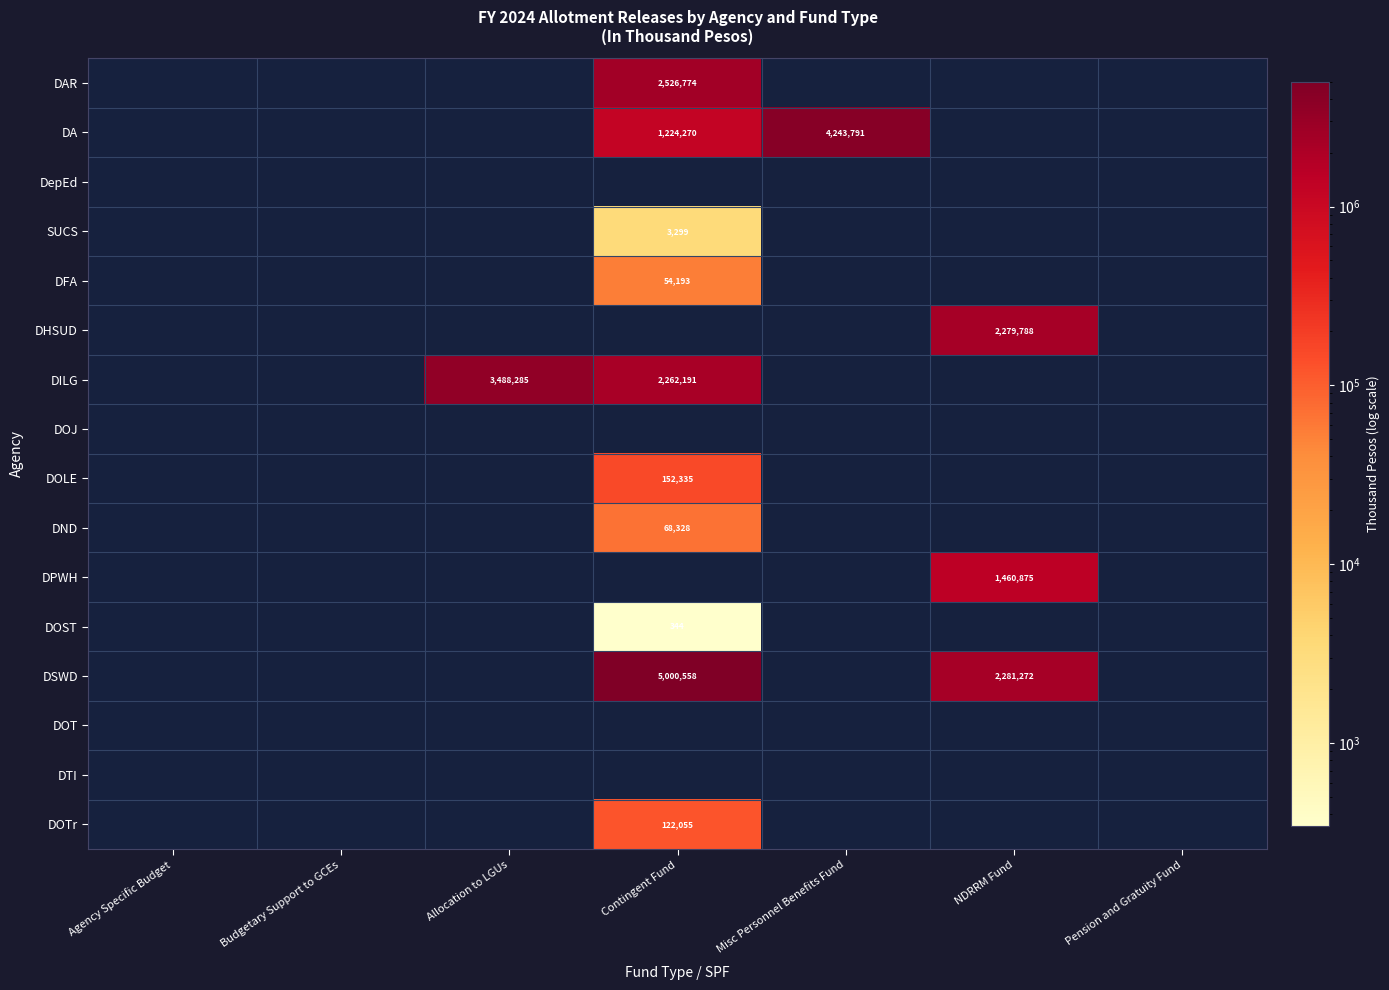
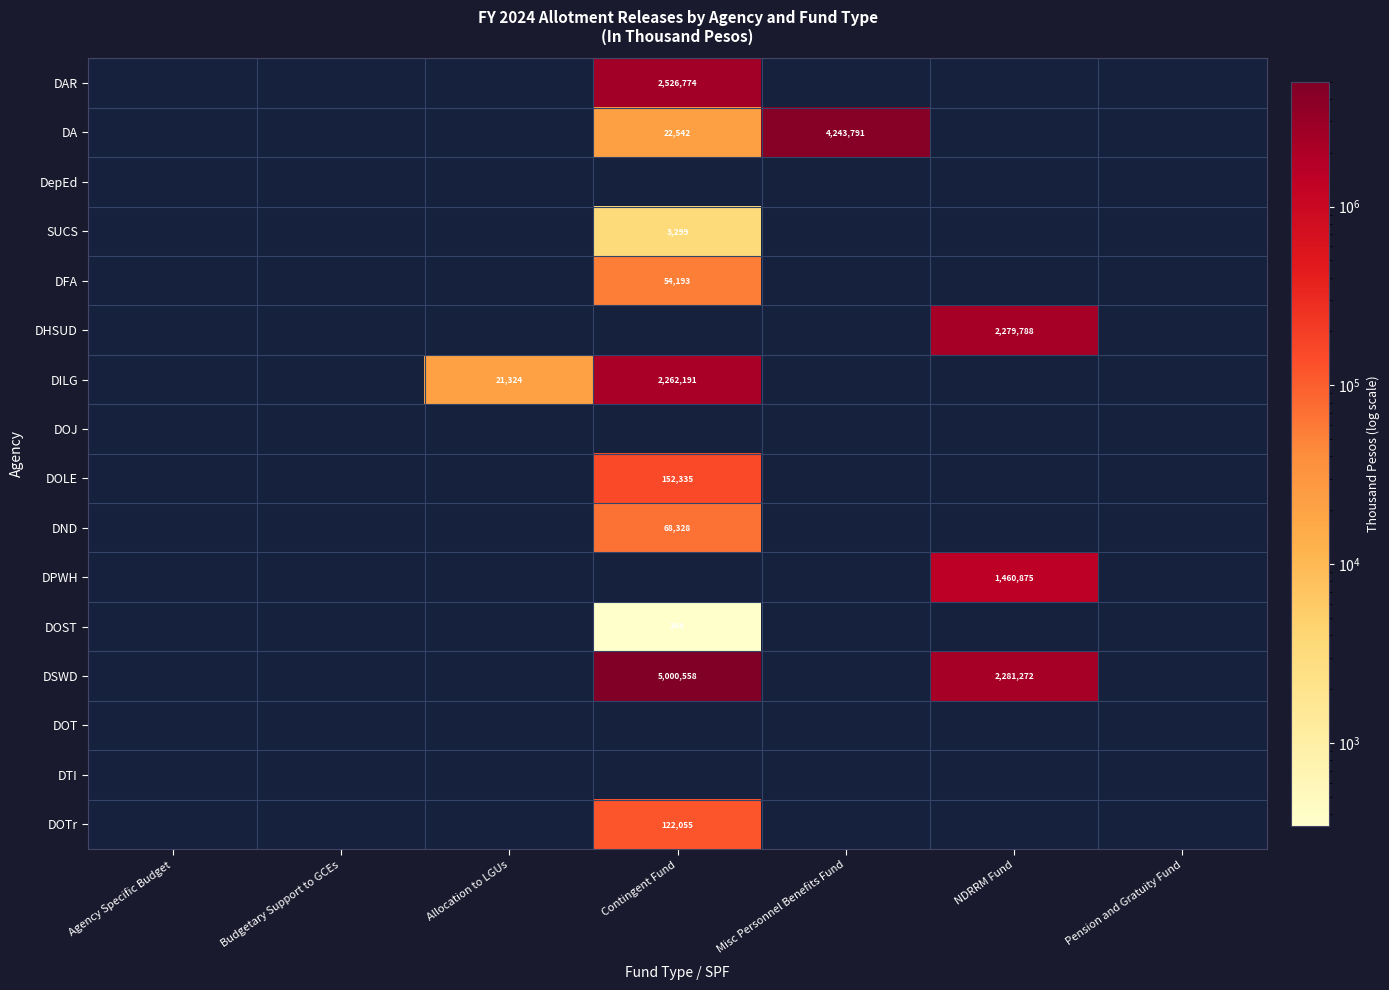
DA, Contingent Fund: 1,224,270 -> 22,542
DILG, Allocation to LGUs: 3,488,285 -> 21,324
